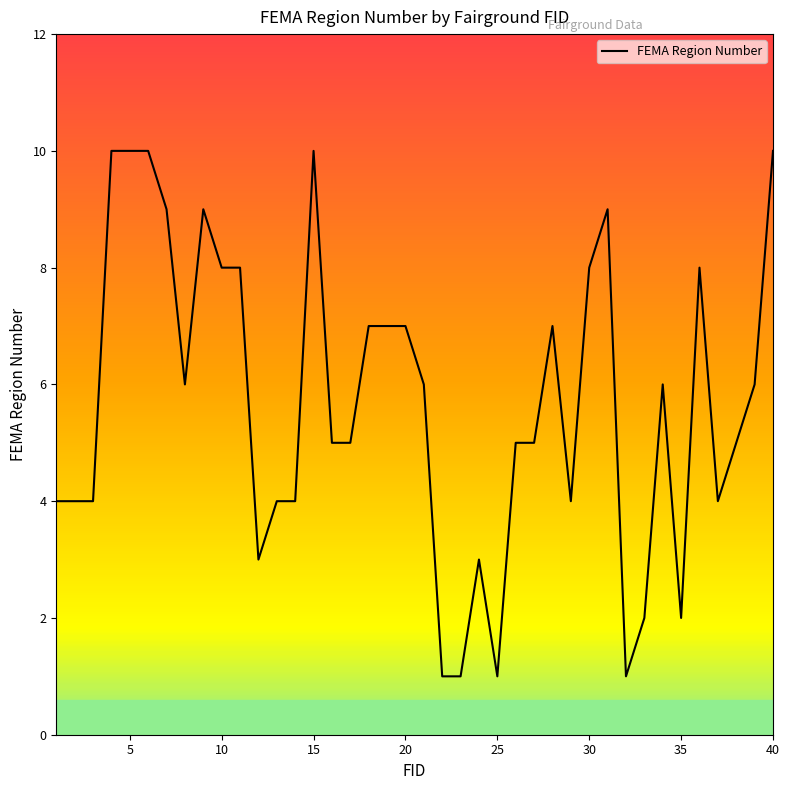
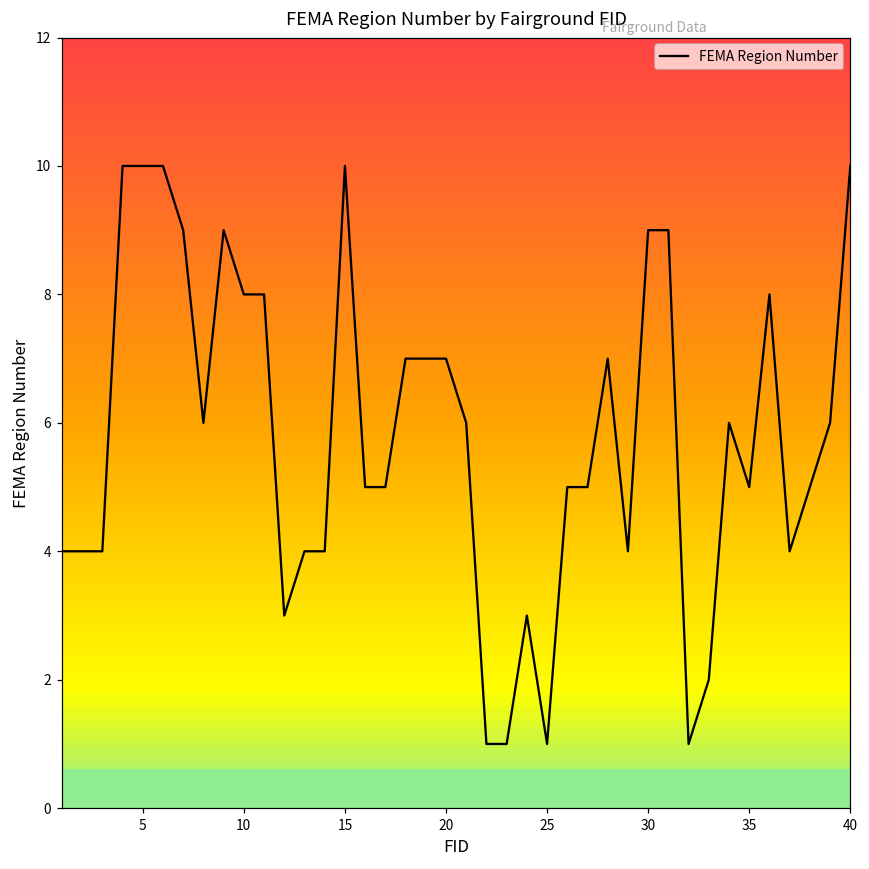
30: 8 -> 9
35: 2 -> 5
